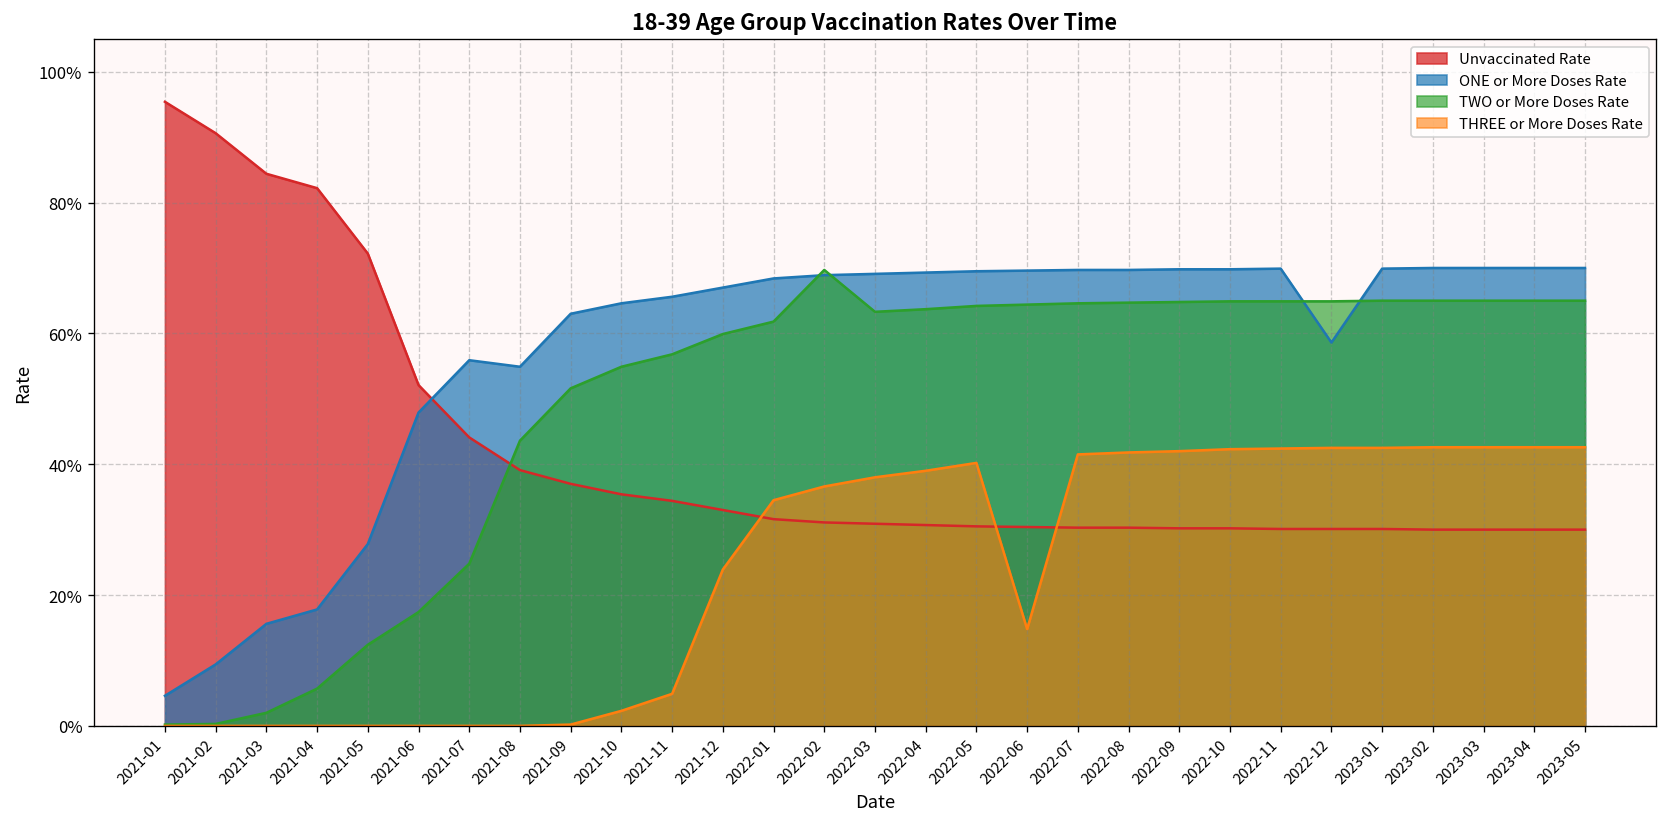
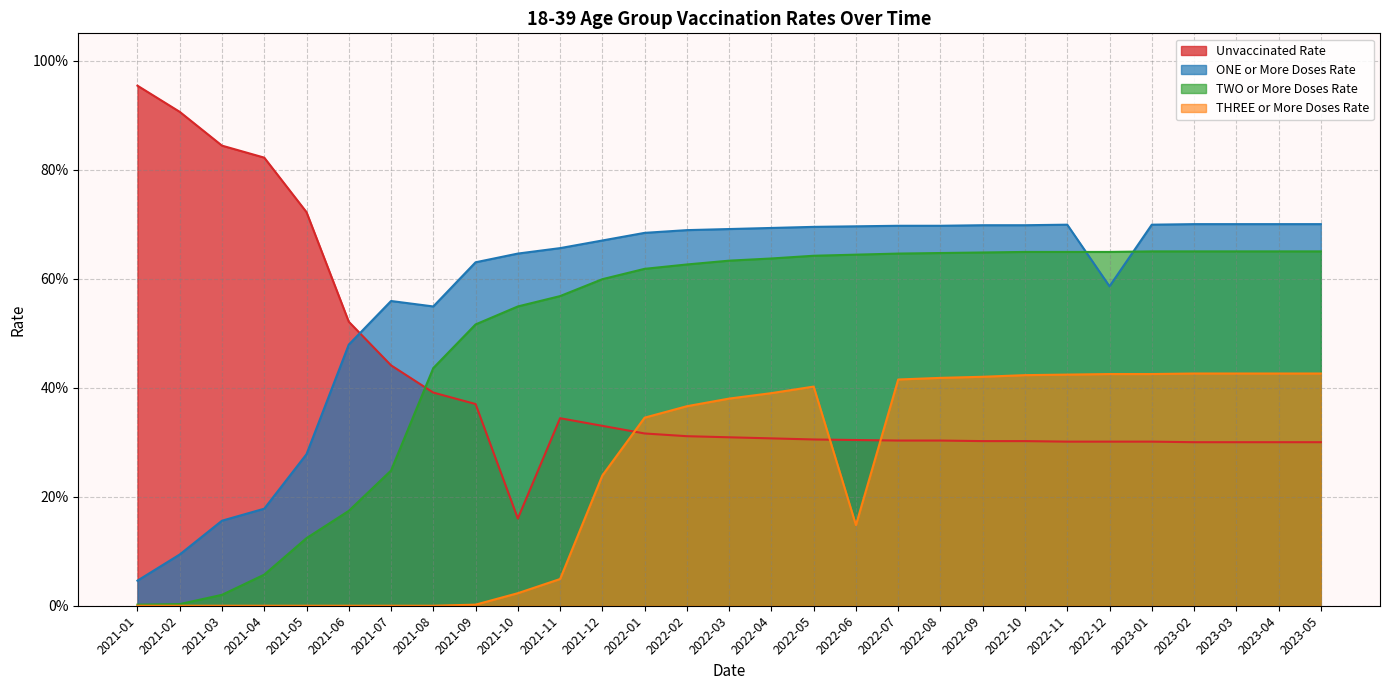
Unvaccinated Rate, 2021-10: 35% -> 16%
TWO or More Doses Rate, 2022-02: 70% -> 63%
